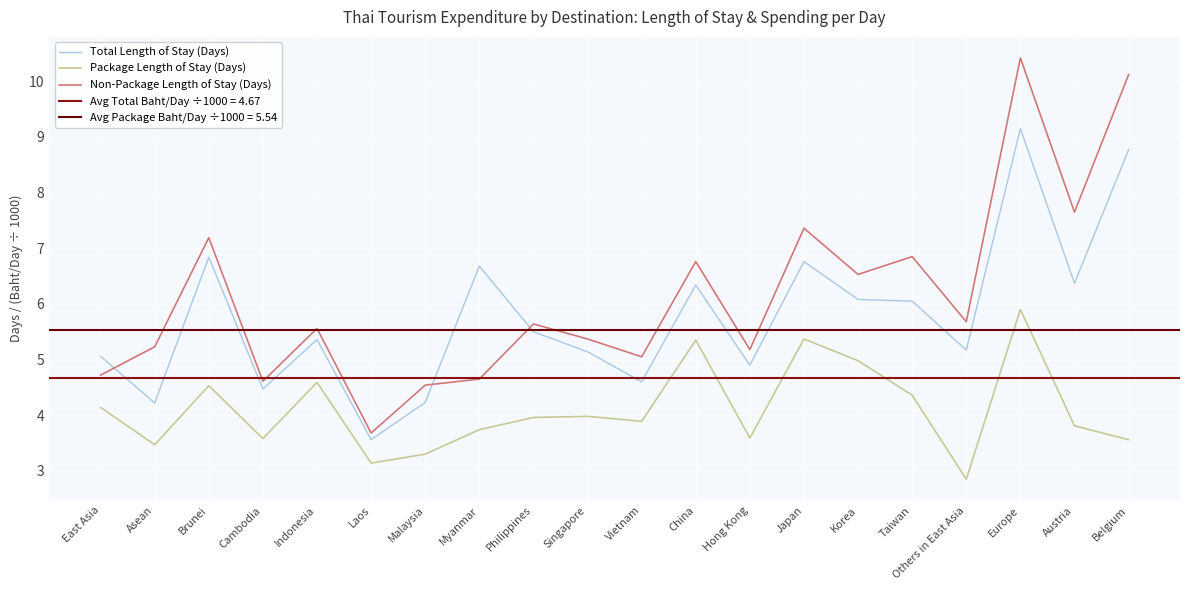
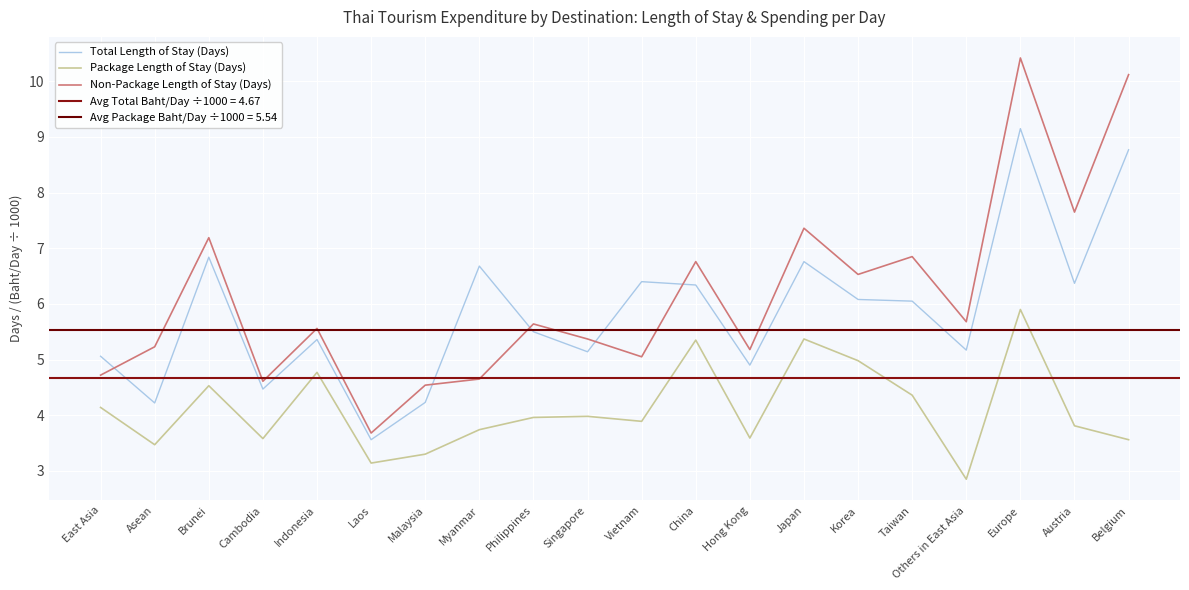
Package Length of Stay (Days), Indonesia: 4.6 -> 4.8
Total Length of Stay (Days), Vietnam: 4.6 -> 6.4
